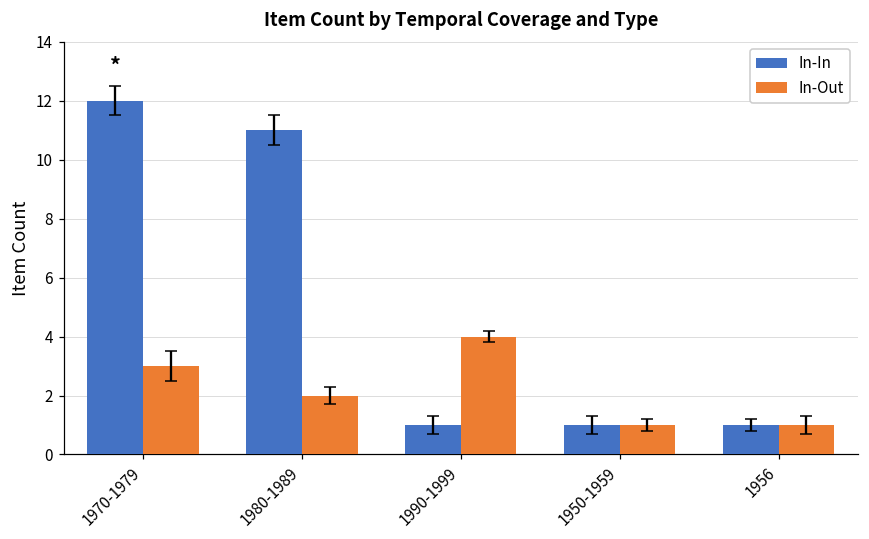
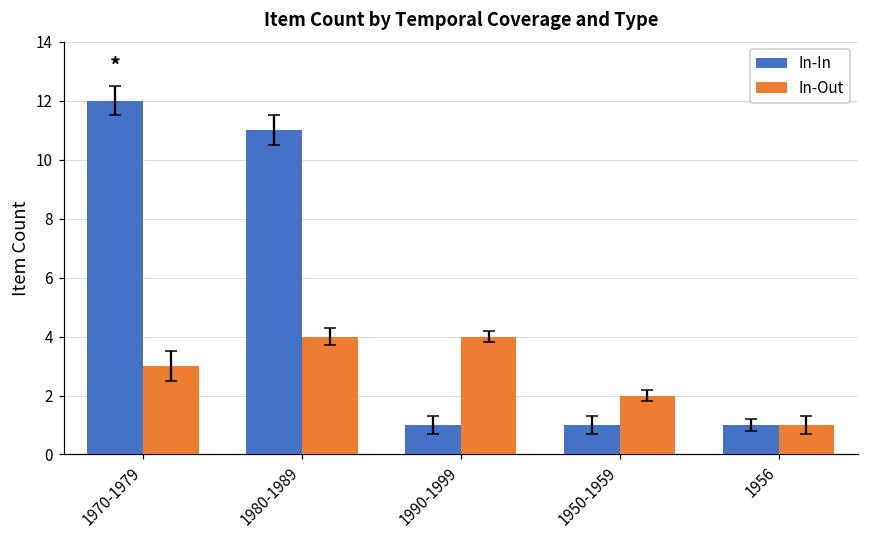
In-Out, 1980-1989: 2 -> 4
In-Out, 1950-1959: 1 -> 2
